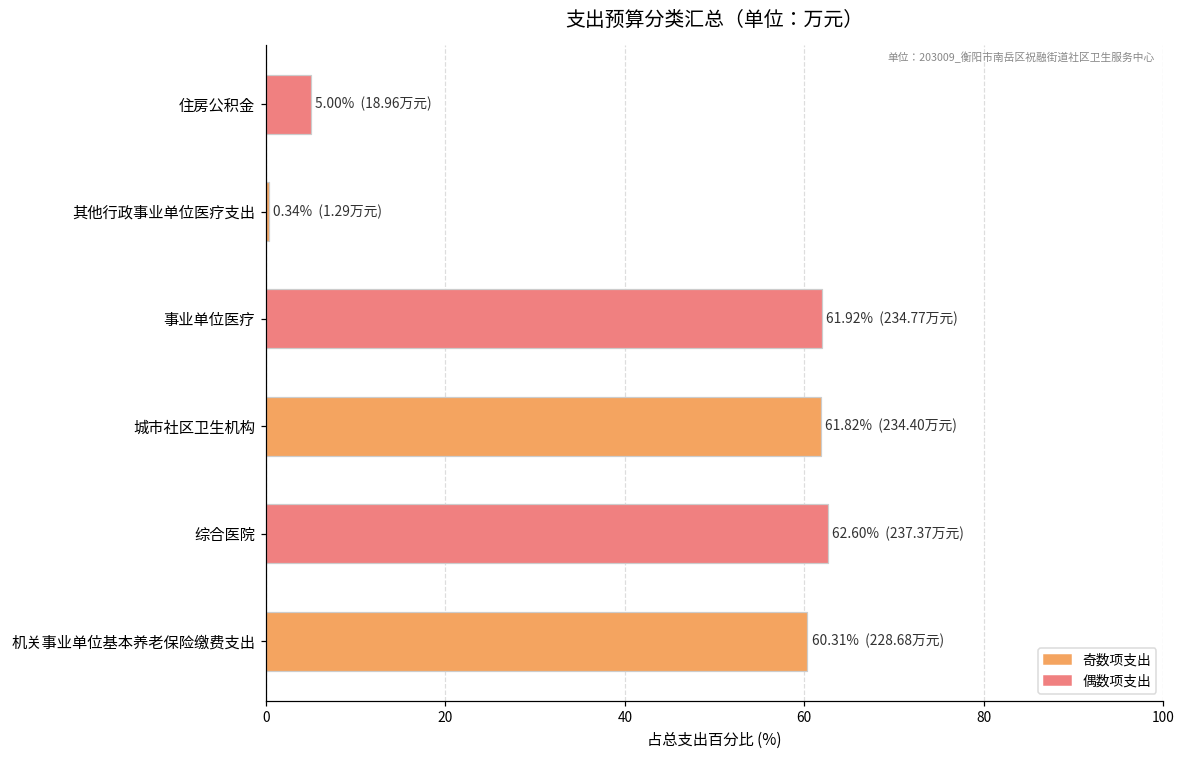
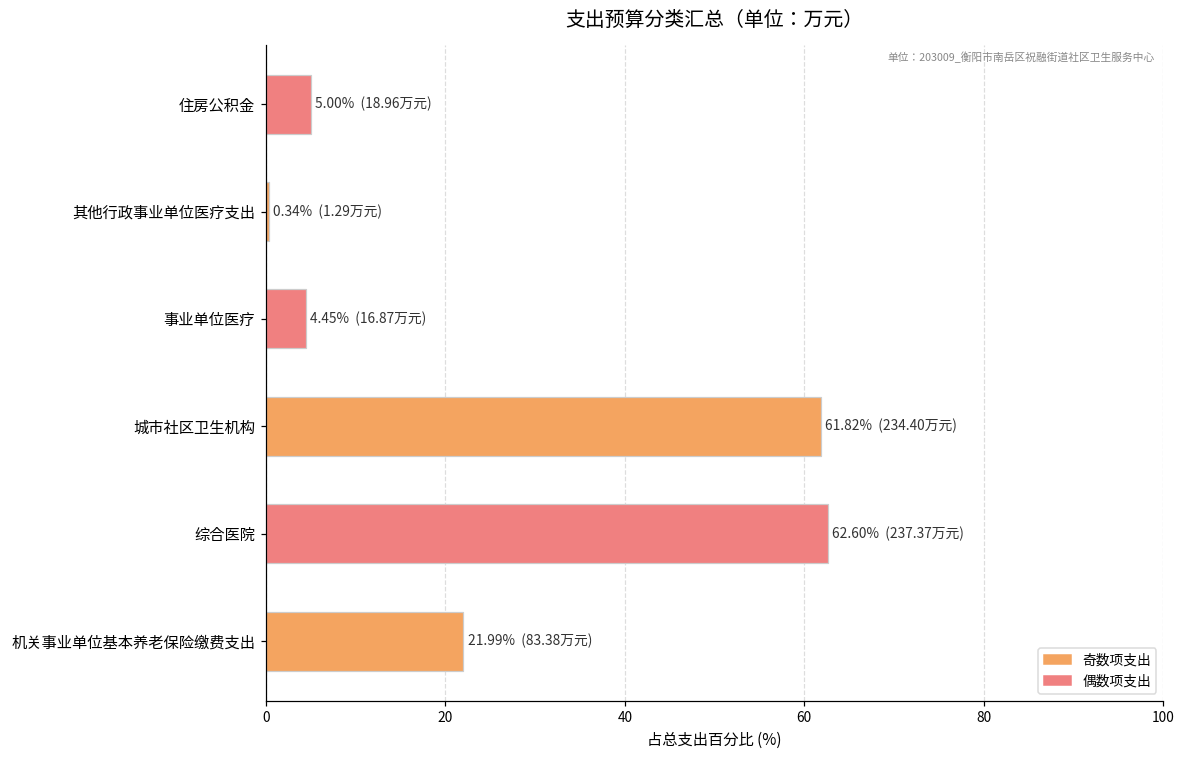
事业单位医疗: 61.92% (234.77万元) -> 4.45% (16.87万元)
机关事业单位基本养老保险缴费支出: 60.31% (228.68万元) -> 21.99% (83.38万元)
